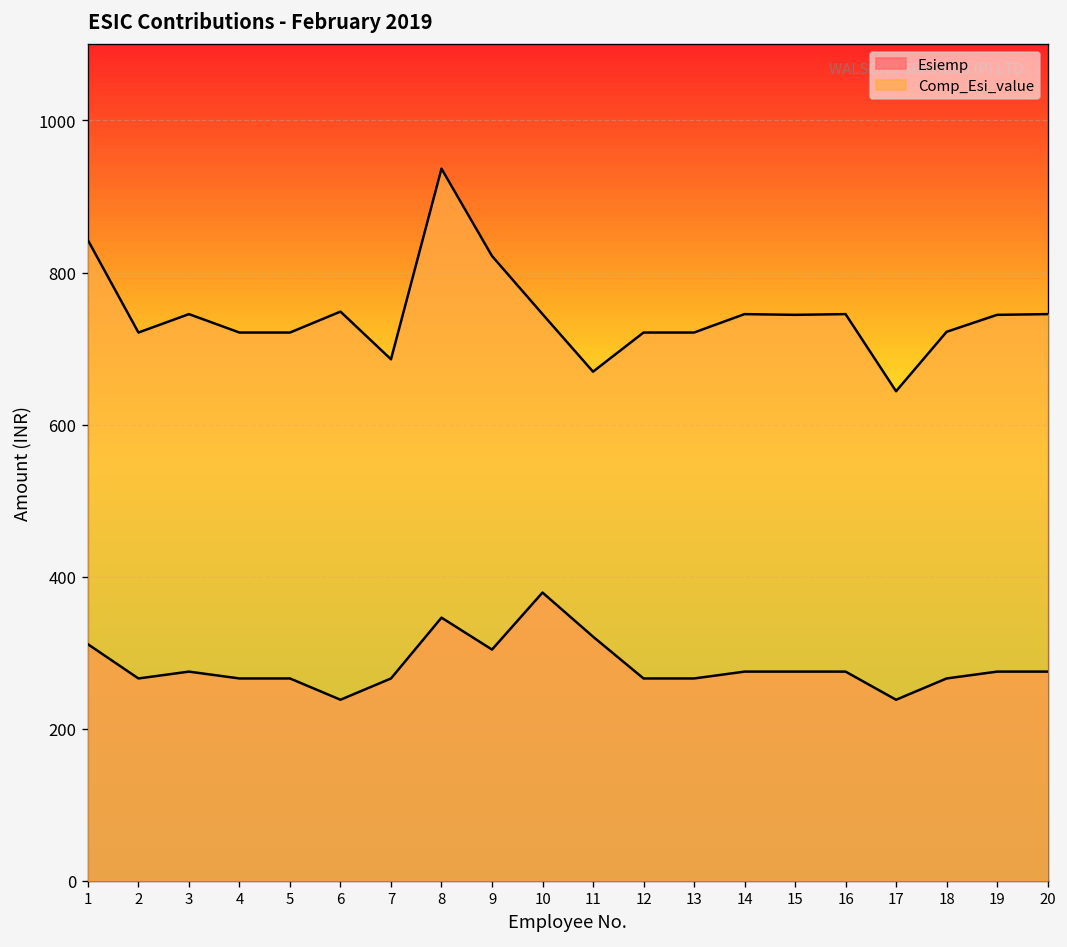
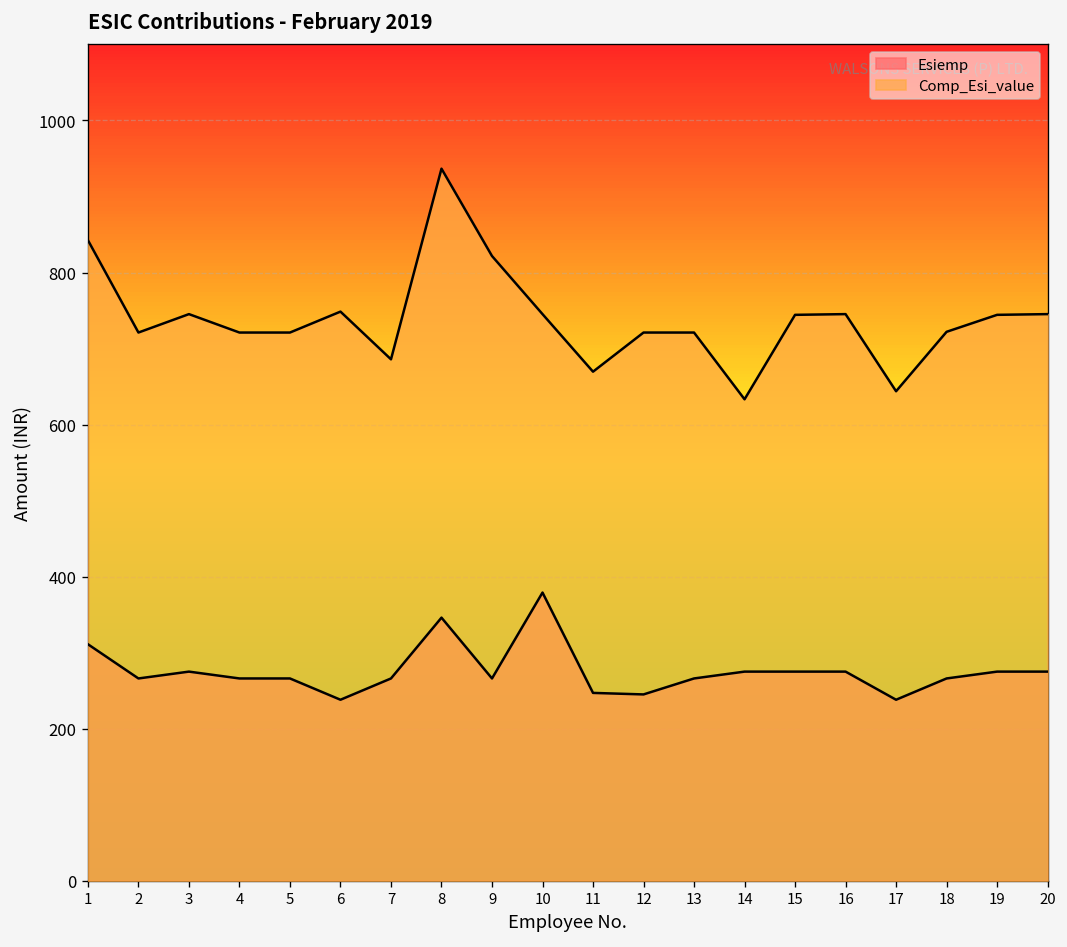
Esiemp, 9: 300 -> 270
Esiemp, 11: 320 -> 250
Esiemp, 12: 270 -> 250
Comp_Esi_value, 14: 750 -> 630
